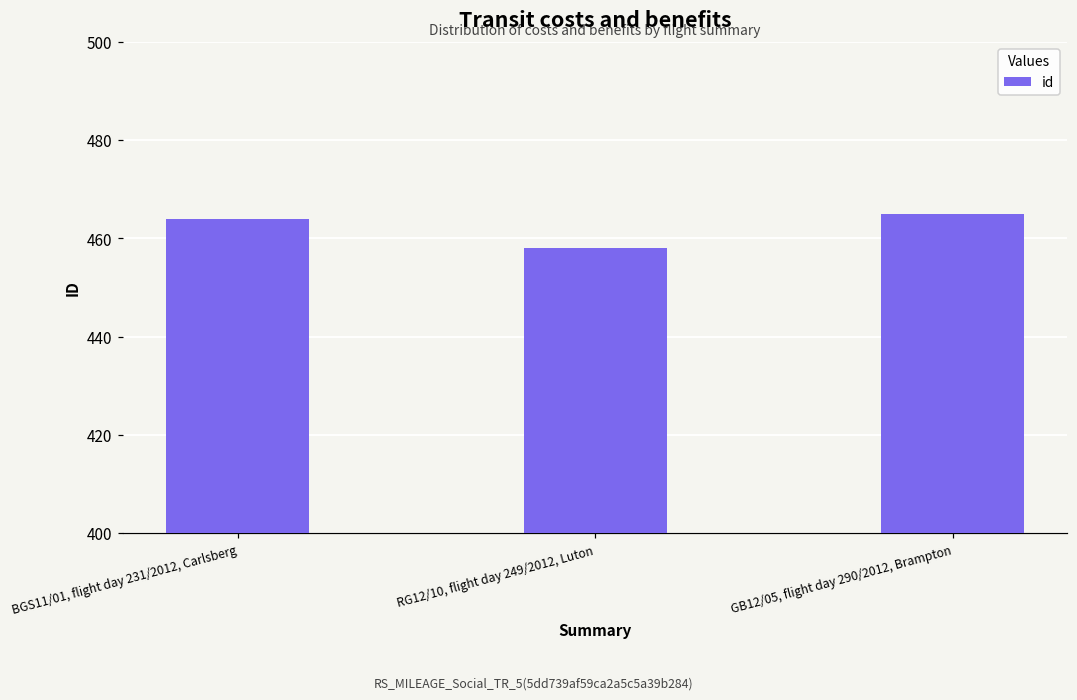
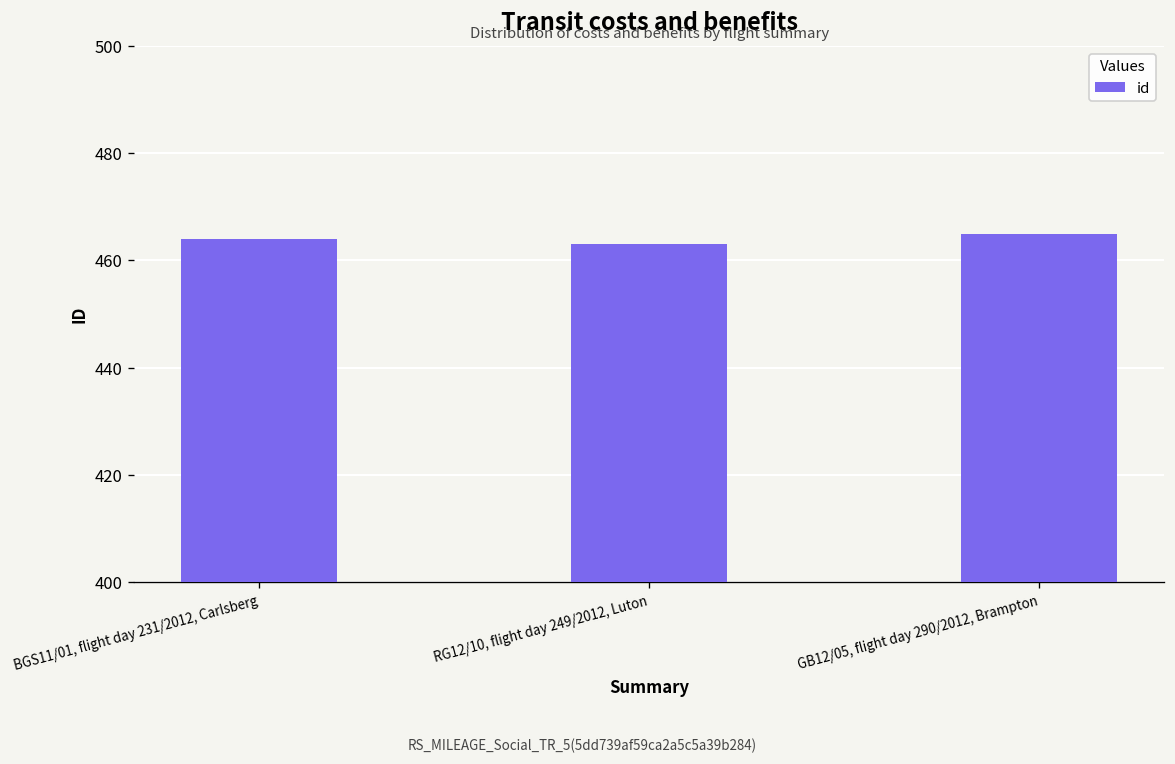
RG12/10, flight day 249/2012, Luton: 458 -> 463
